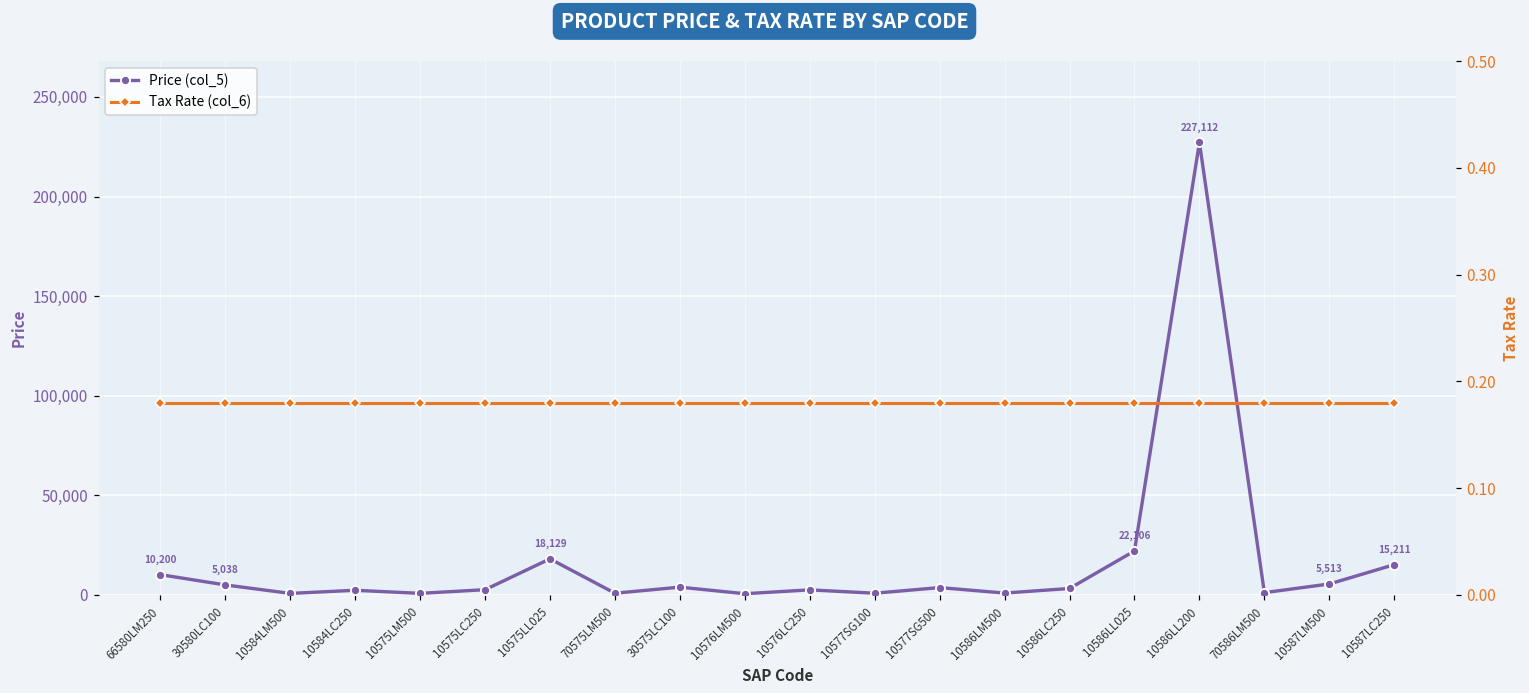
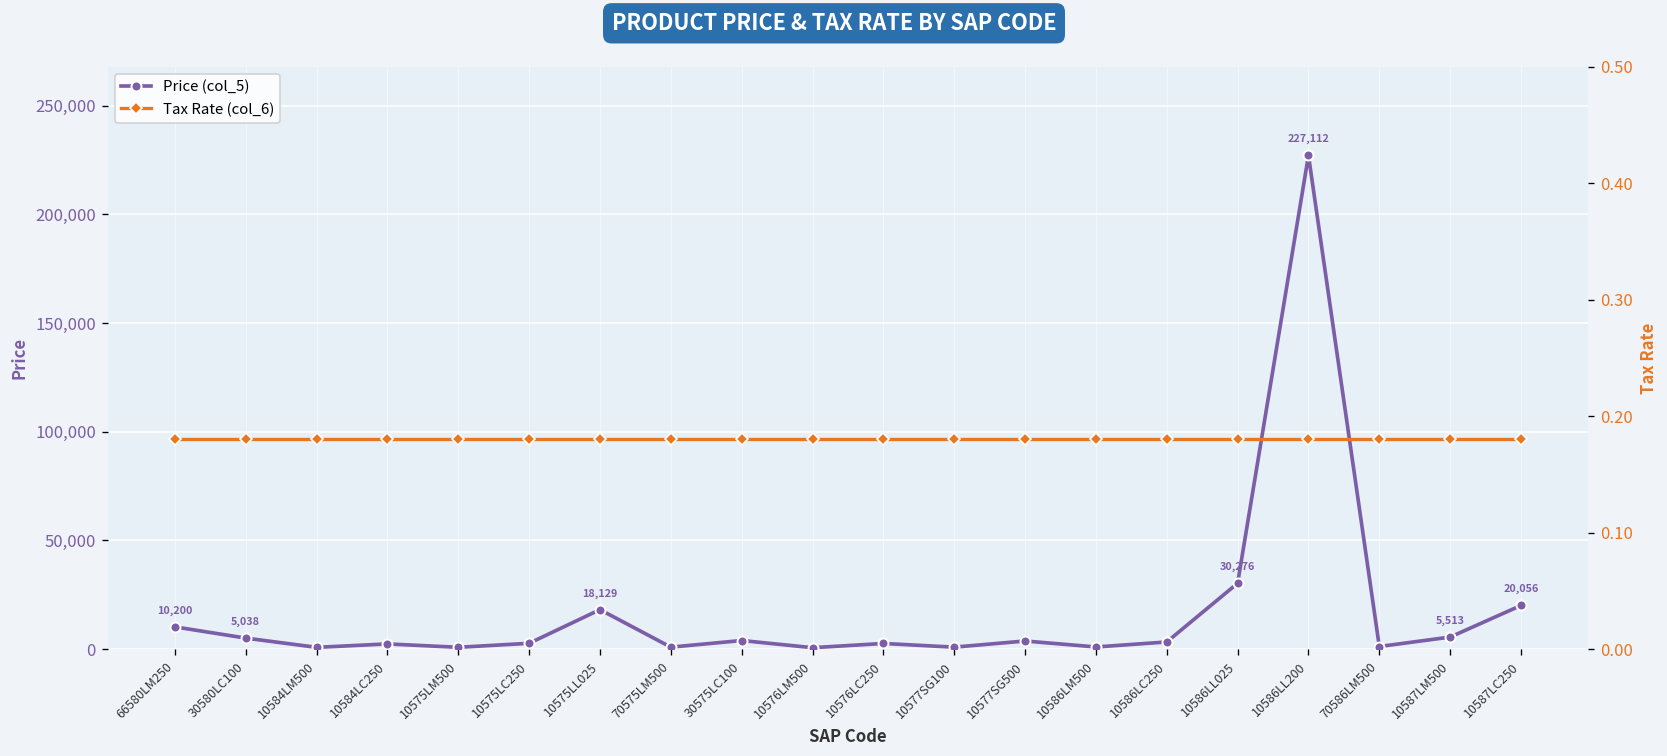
Price (col_5), 10586LL025: 22,106 -> 30,276
Price (col_5), 10587LC250: 15,211 -> 20,056
